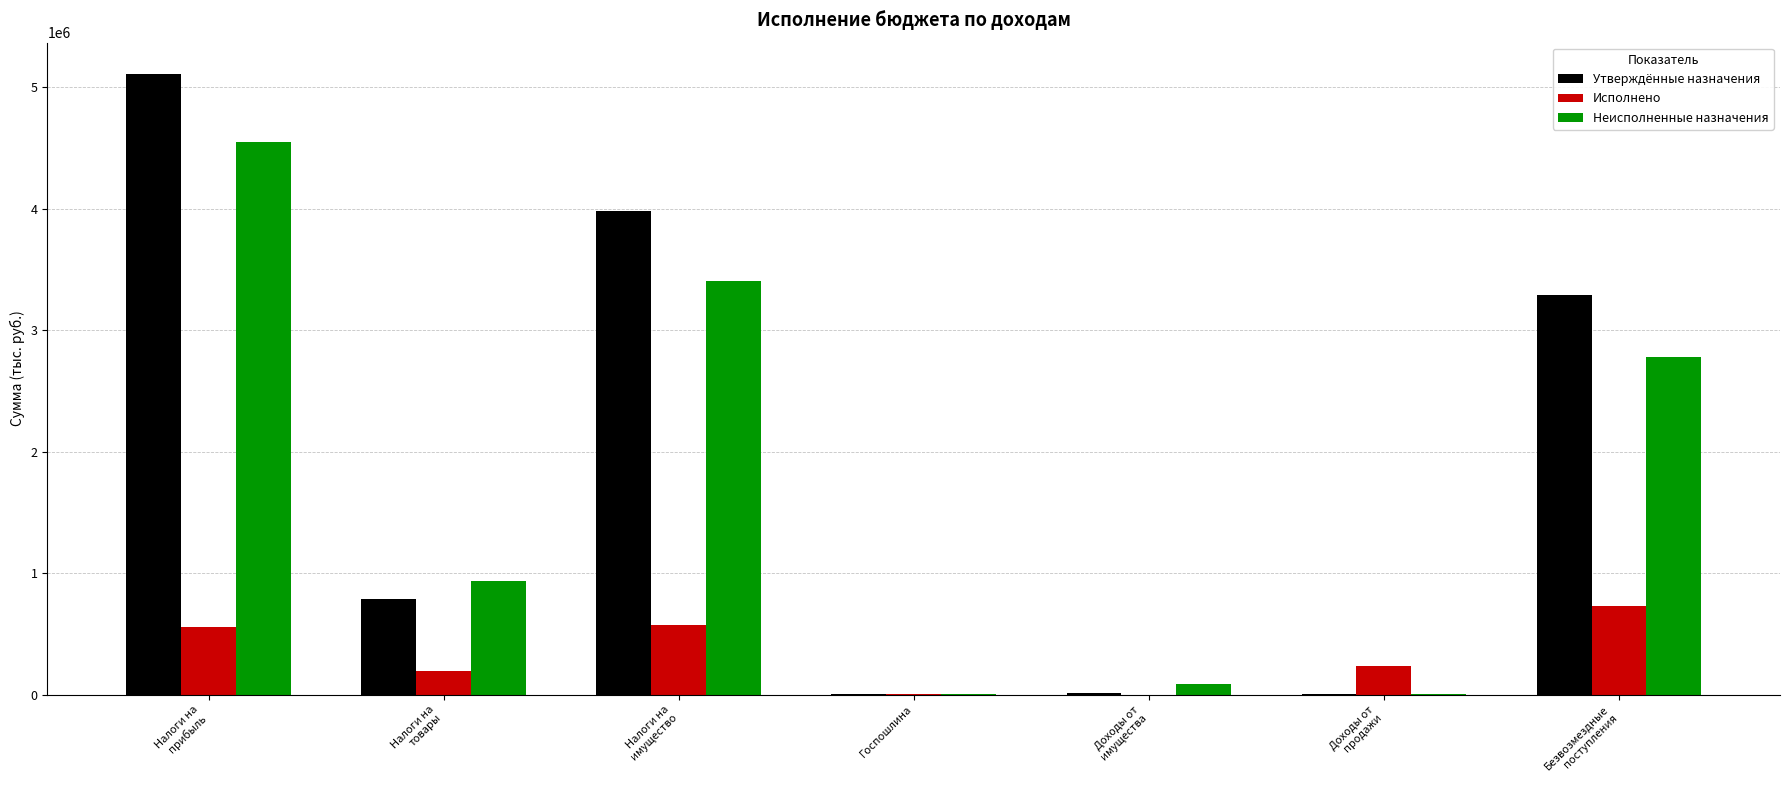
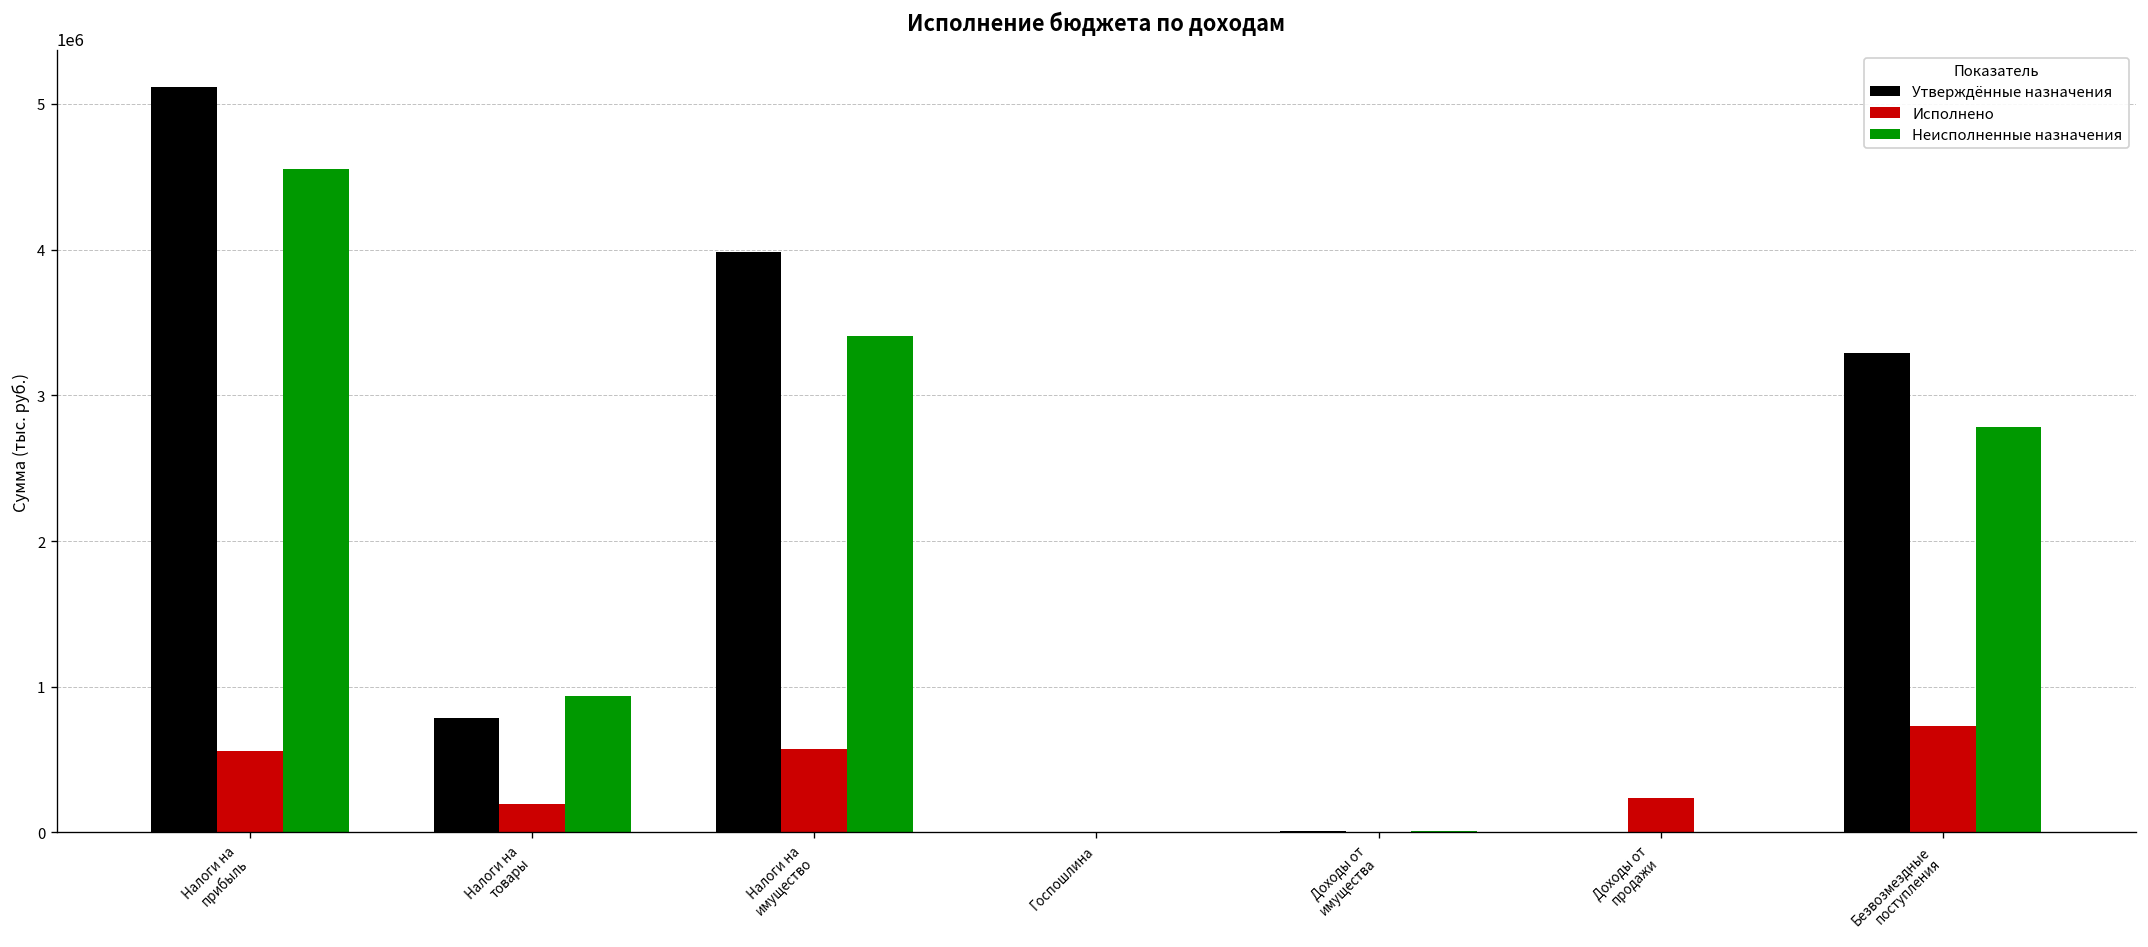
Неисполненные назначения, Доходы от имущества: 90000 -> 10000
